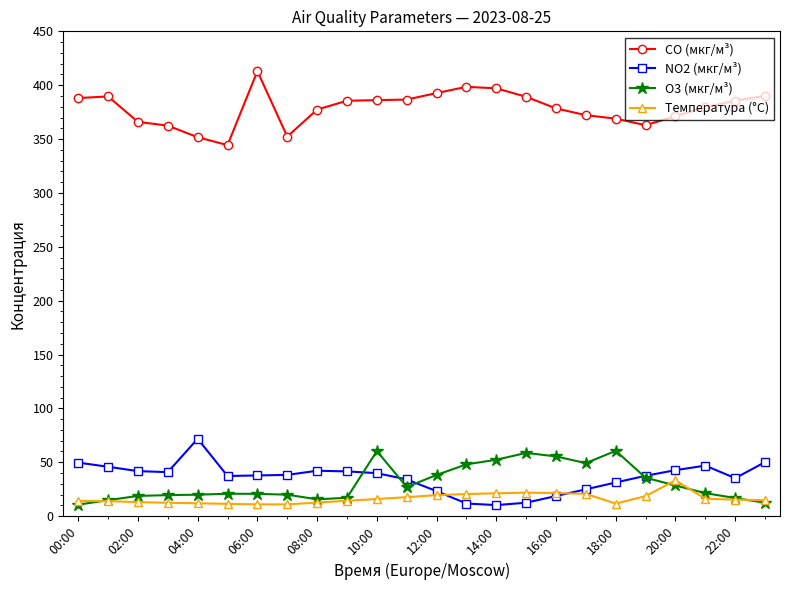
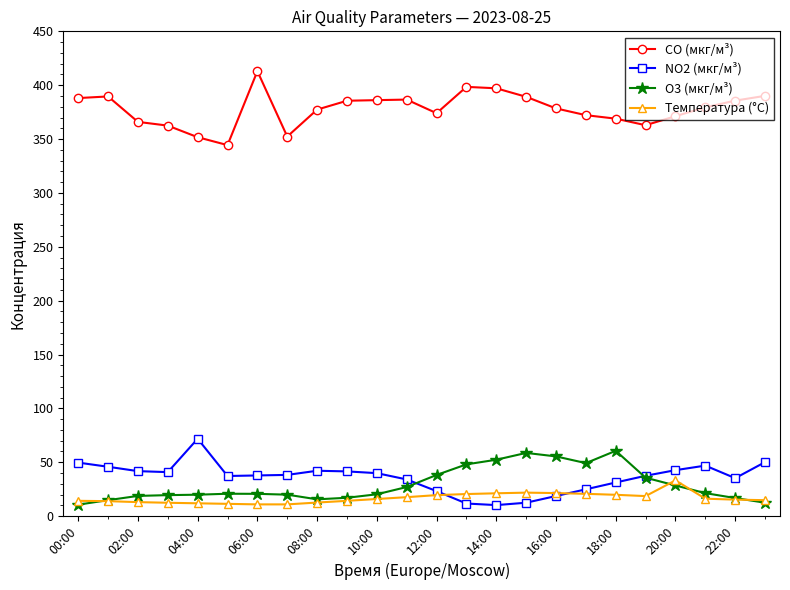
O3 (мкг/м³), 10:00: 60 -> 20
CO (мкг/м³), 12:00: 393 -> 374
Температура (°C), 18:00: 12 -> 20
